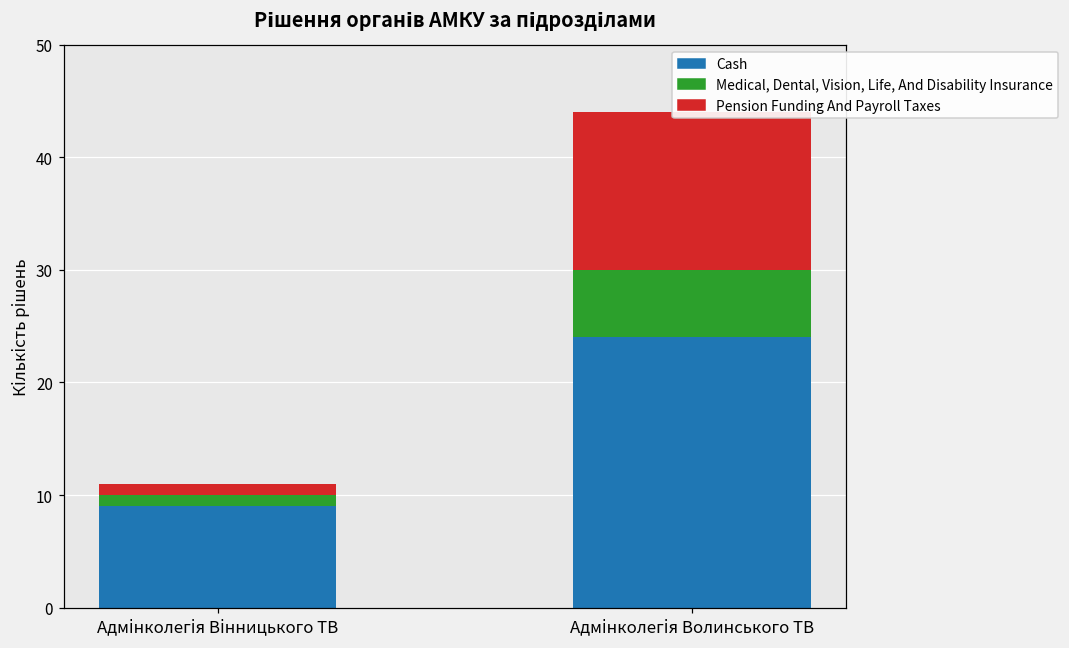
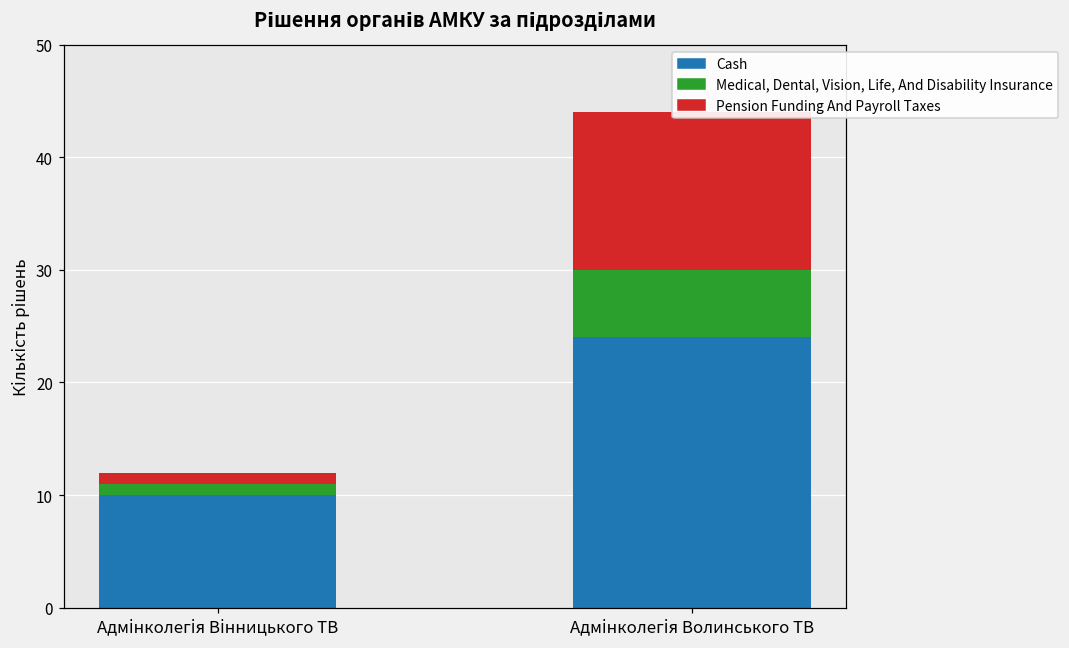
Cash, Адмінколегія Вінницького ТВ: 9 -> 10
